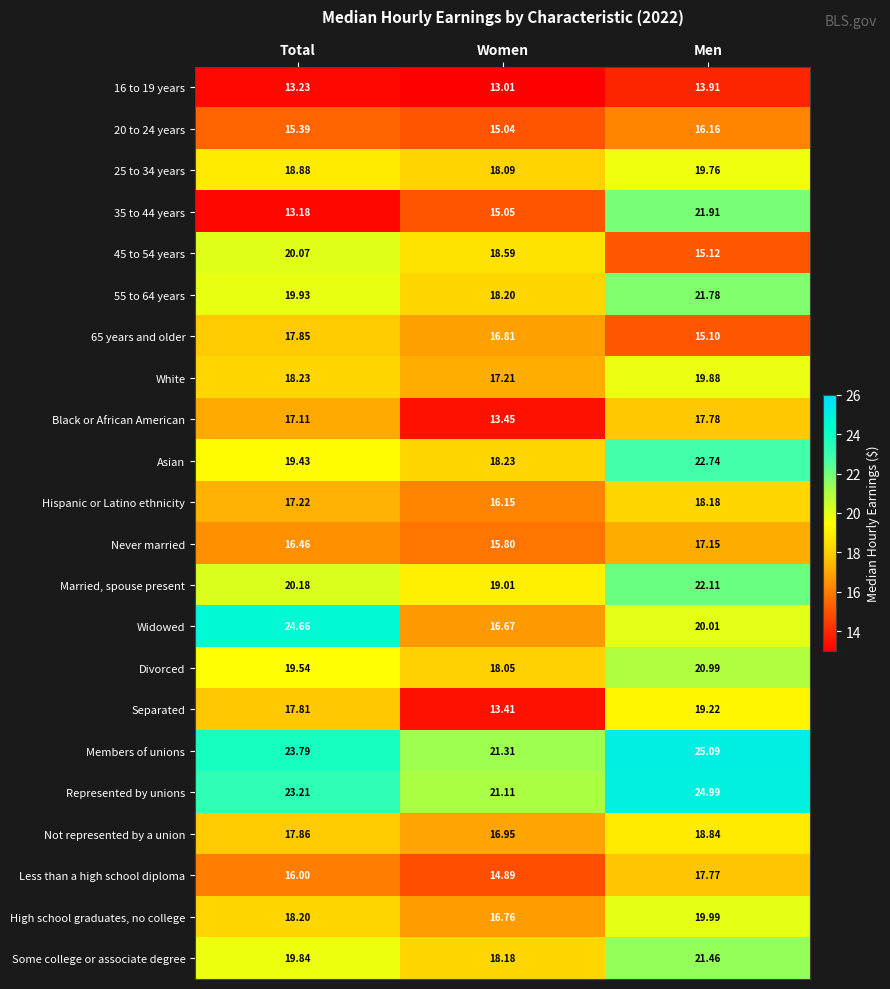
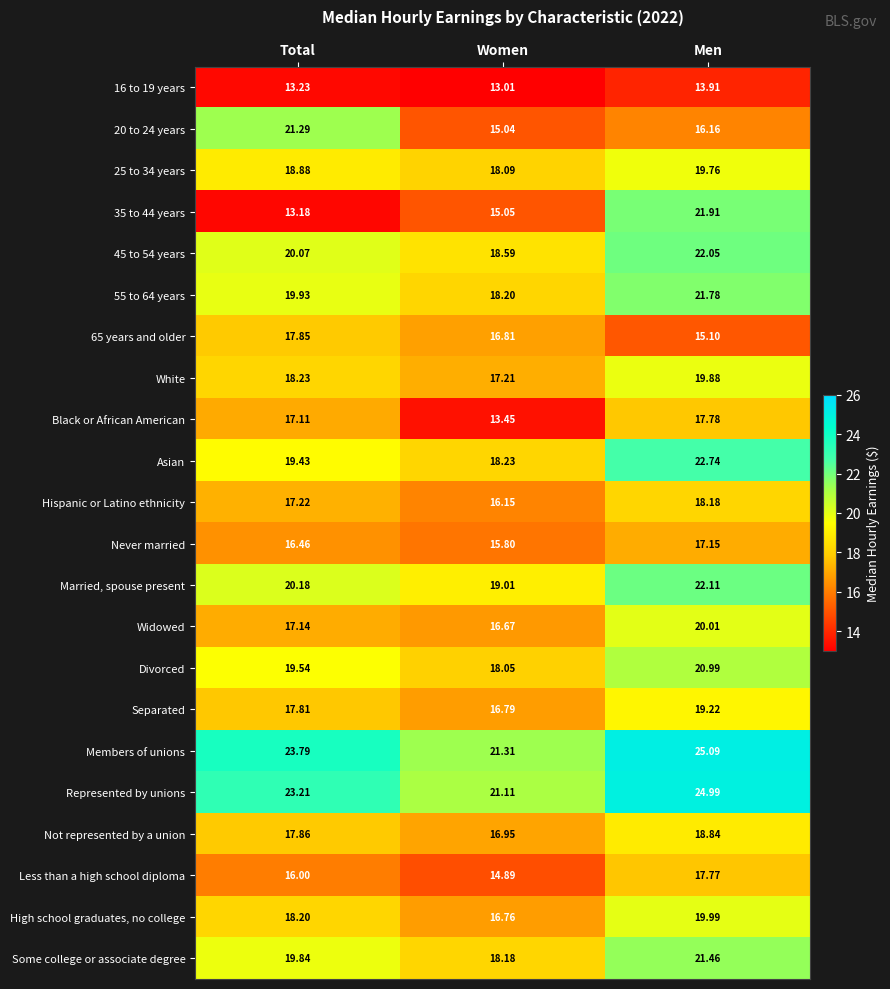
20 to 24 years, Total: 15.39 -> 21.29
45 to 54 years, Men: 15.12 -> 22.05
Widowed, Total: 24.66 -> 17.14
Separated, Women: 13.41 -> 16.79
